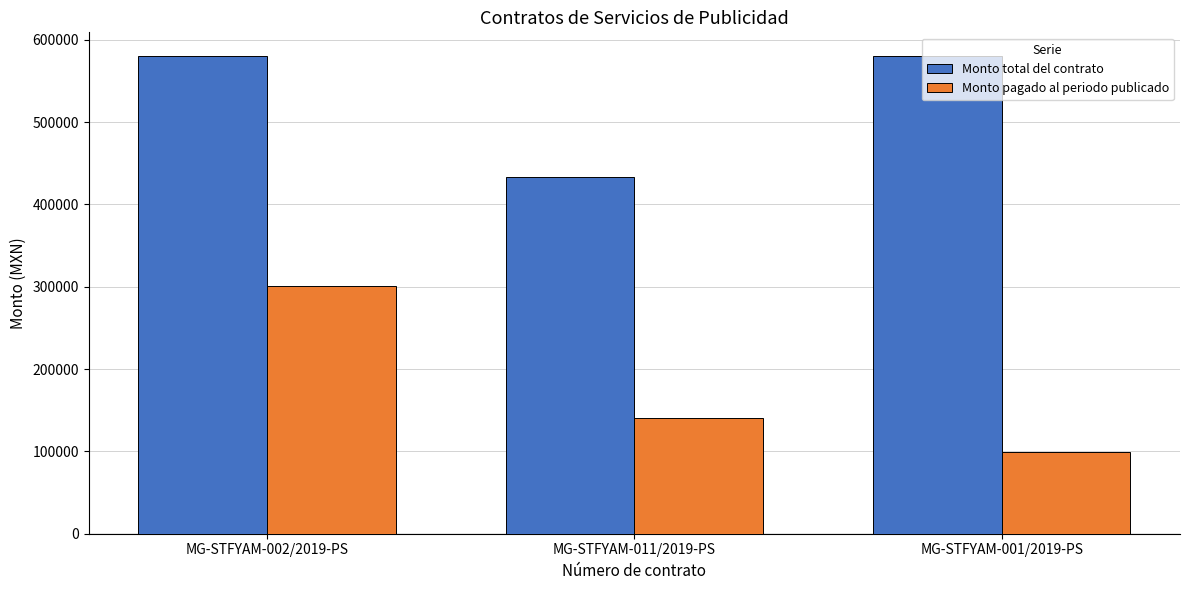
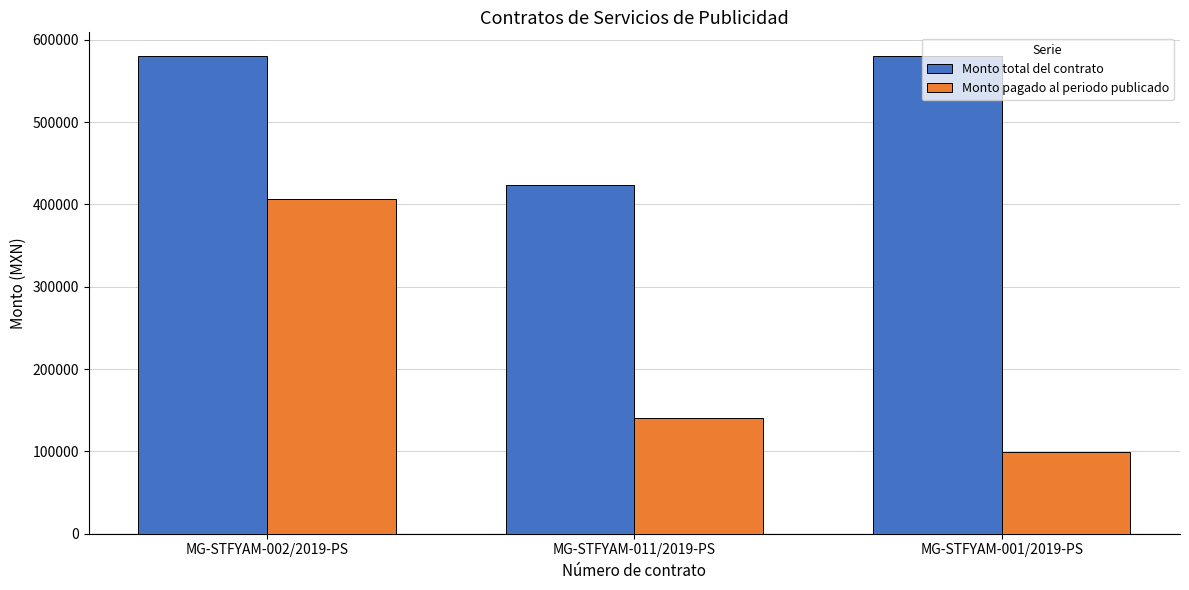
Monto pagado al periodo publicado, MG-STFYAM-002/2019-PS: 300000 -> 410000
Monto total del contrato, MG-STFYAM-011/2019-PS: 430000 -> 420000
